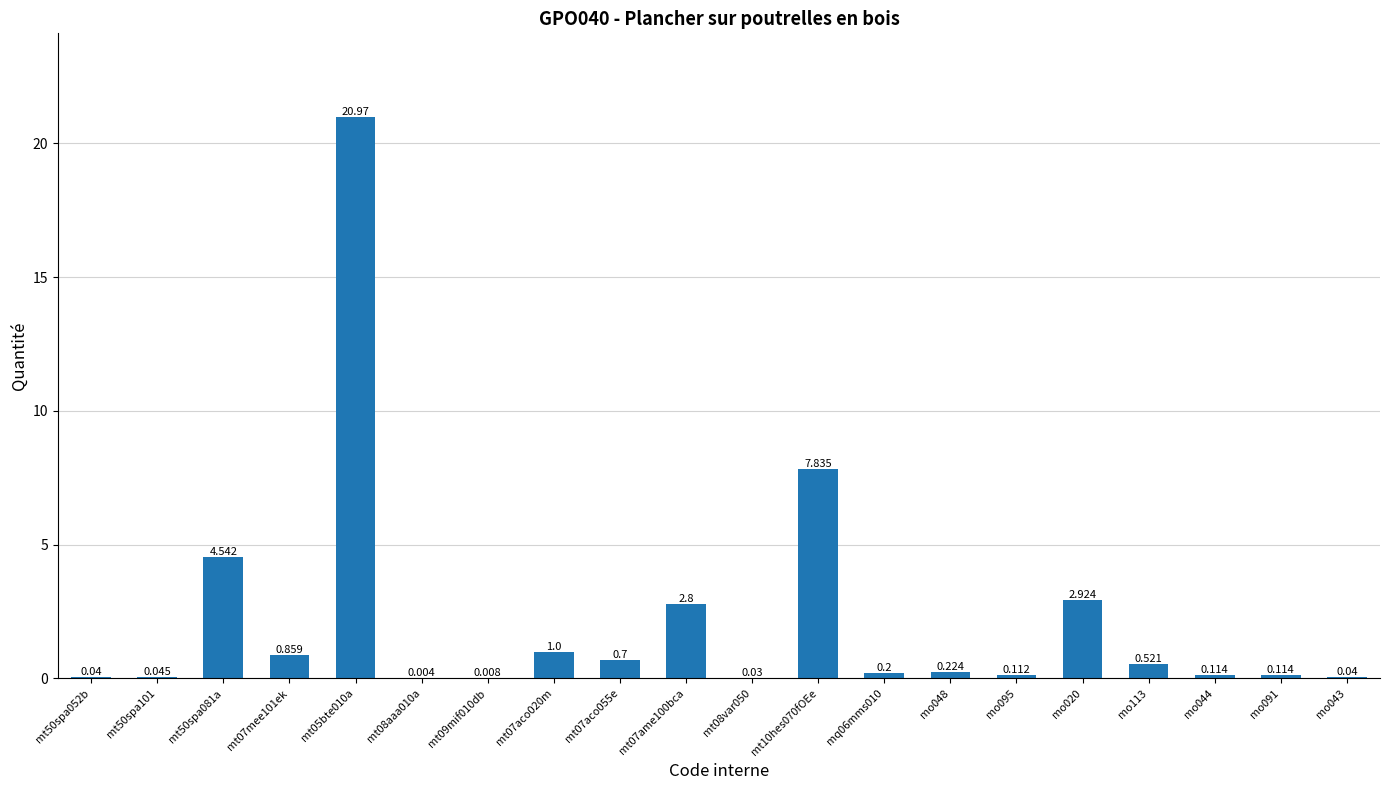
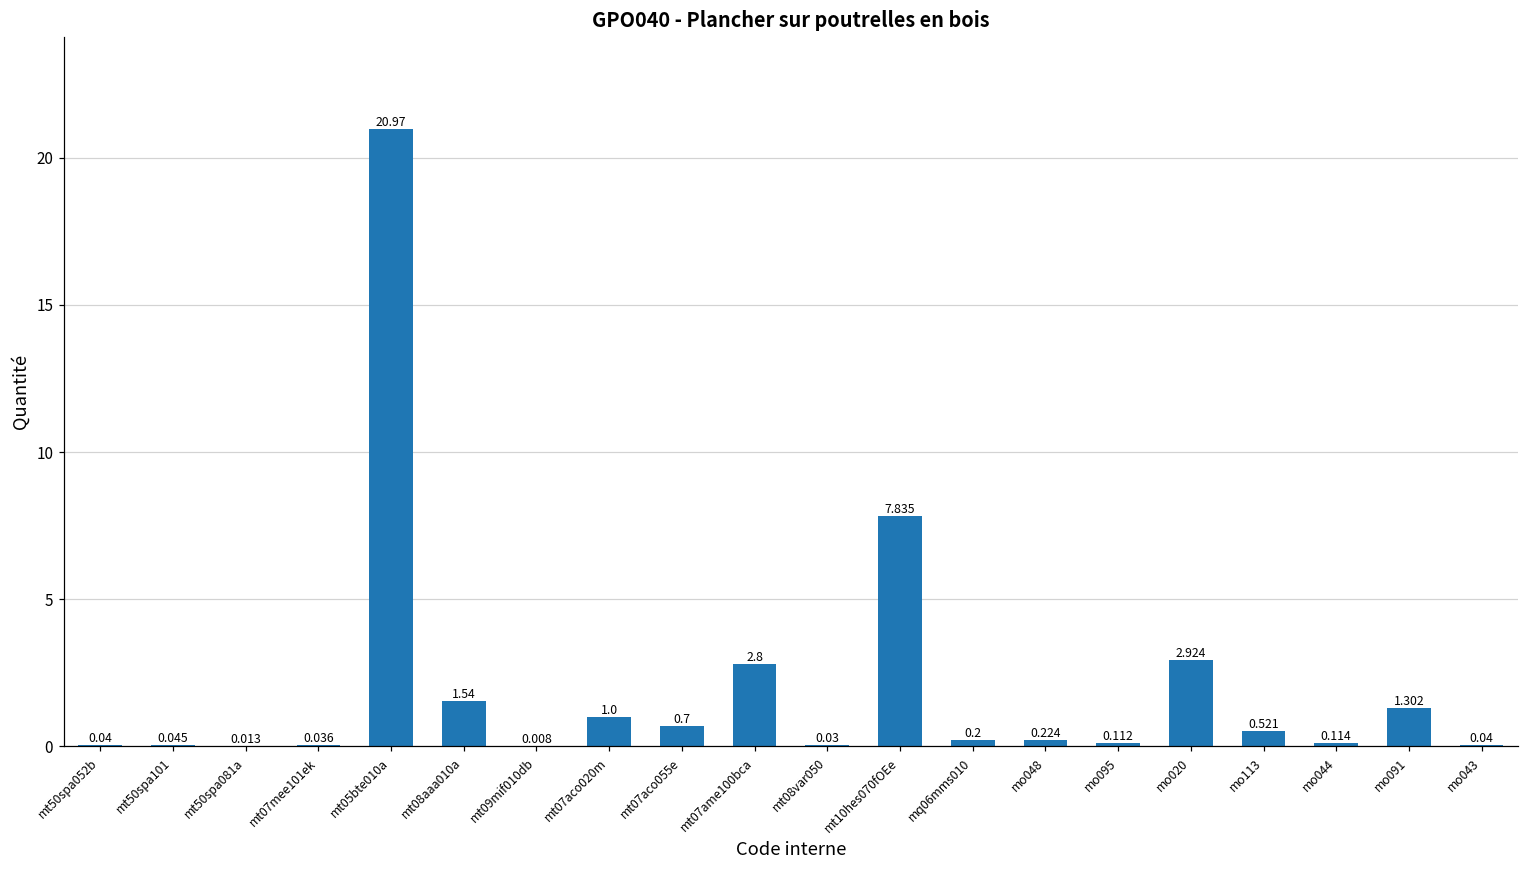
mt50spa081a: 4.542 -> 0.013
mt07mee101ek: 0.859 -> 0.036
mt08aaa010a: 0.004 -> 1.54
mo091: 0.114 -> 1.302
